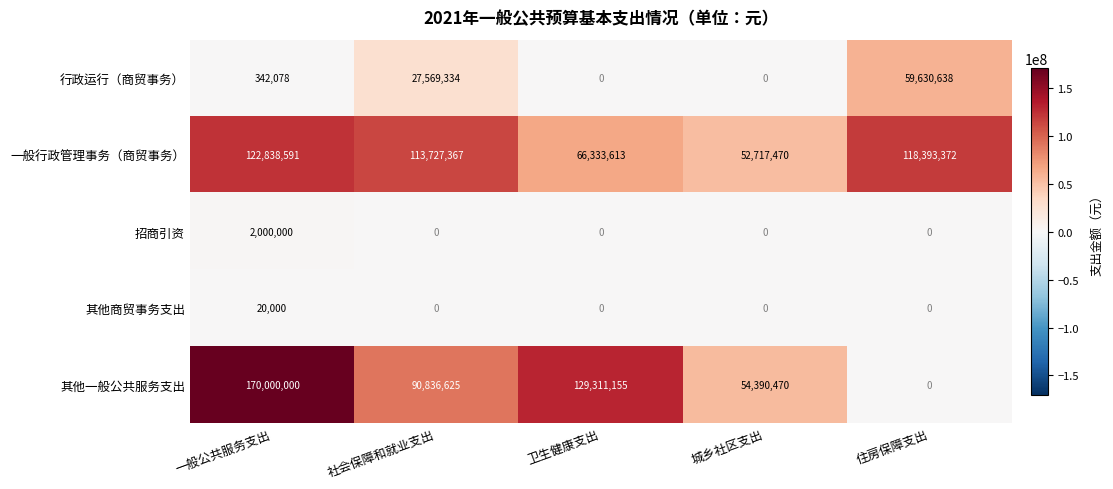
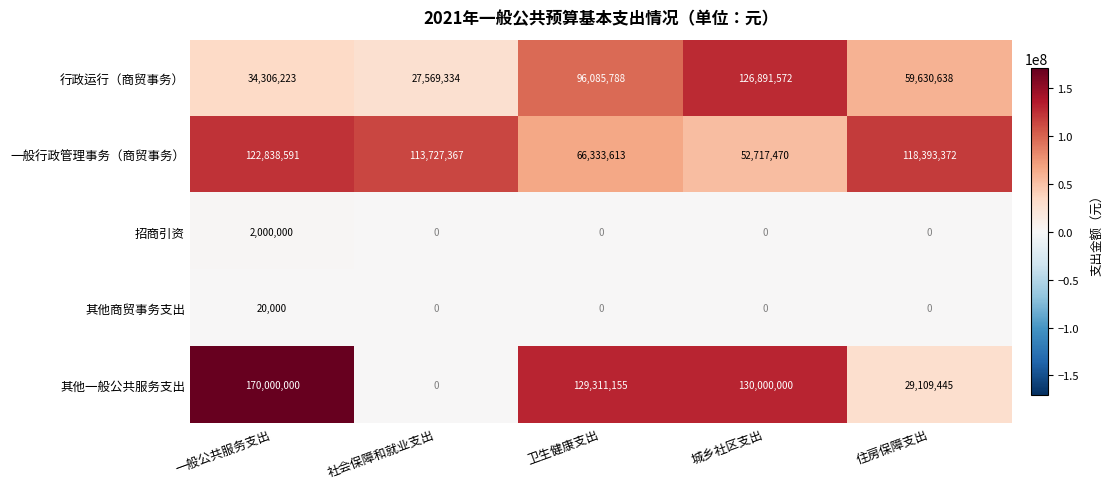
行政运行（商贸事务）, 一般公共服务支出: 342,078 -> 34,306,223
行政运行（商贸事务）, 卫生健康支出: 0 -> 96,085,788
行政运行（商贸事务）, 城乡社区支出: 0 -> 126,891,572
其他一般公共服务支出, 社会保障和就业支出: 90,836,625 -> 0
其他一般公共服务支出, 城乡社区支出: 54,390,470 -> 130,000,000
其他一般公共服务支出, 住房保障支出: 0 -> 29,109,445
